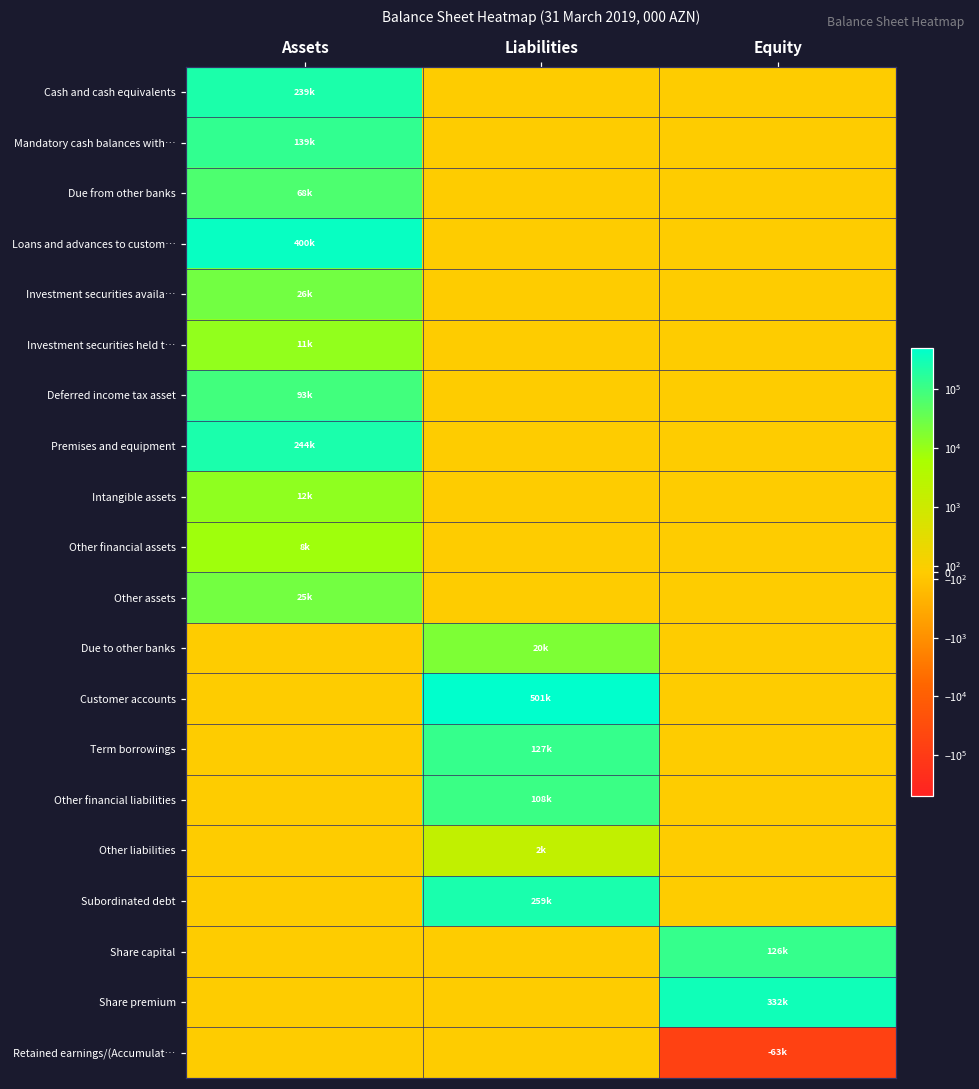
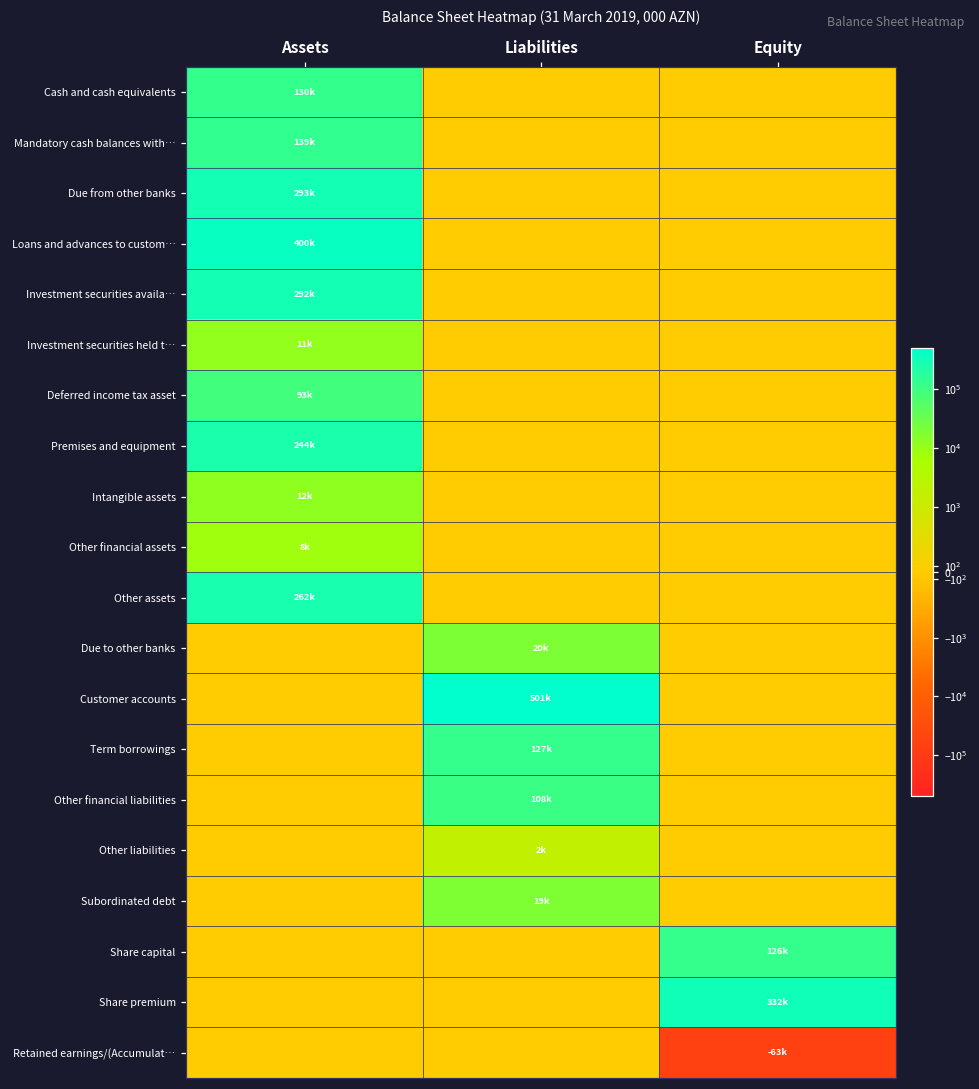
Cash and cash equivalents, Assets: 239k -> 130k
Due from other banks, Assets: 68k -> 293k
Investment securities availa…, Assets: 26k -> 292k
Other assets, Assets: 25k -> 262k
Subordinated debt, Liabilities: 259k -> 19k
